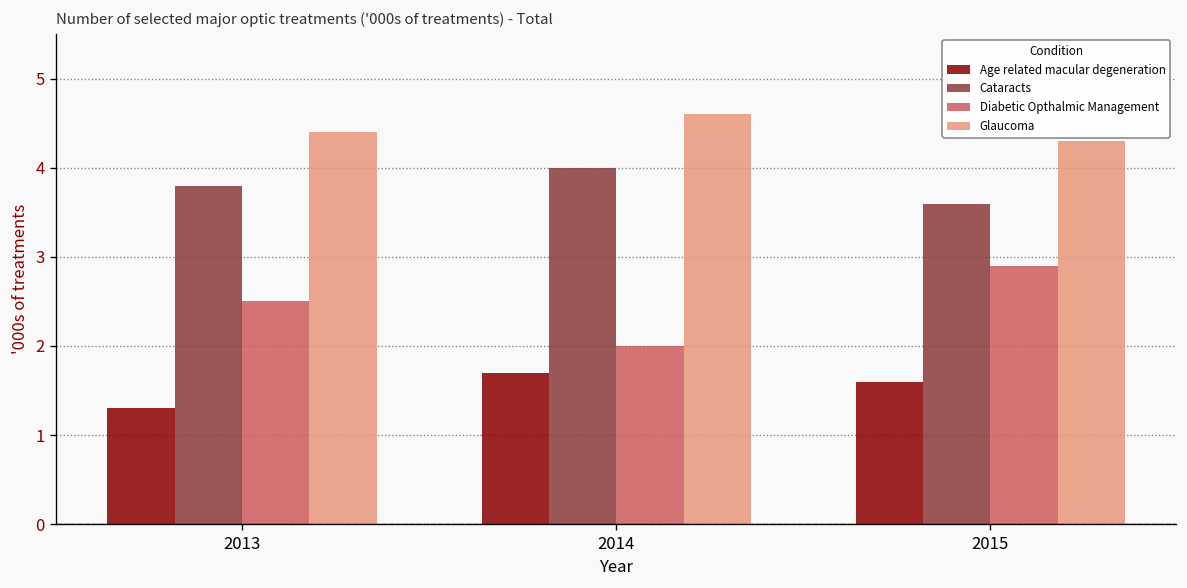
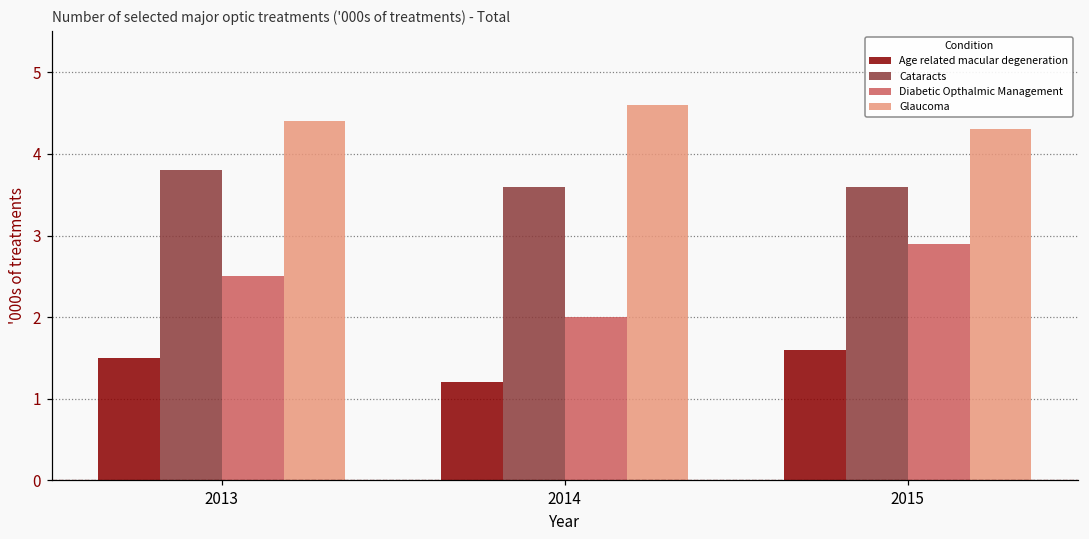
Age related macular degeneration, 2013: 1.3 -> 1.5
Age related macular degeneration, 2014: 1.7 -> 1.2
Cataracts, 2014: 4.0 -> 3.6
